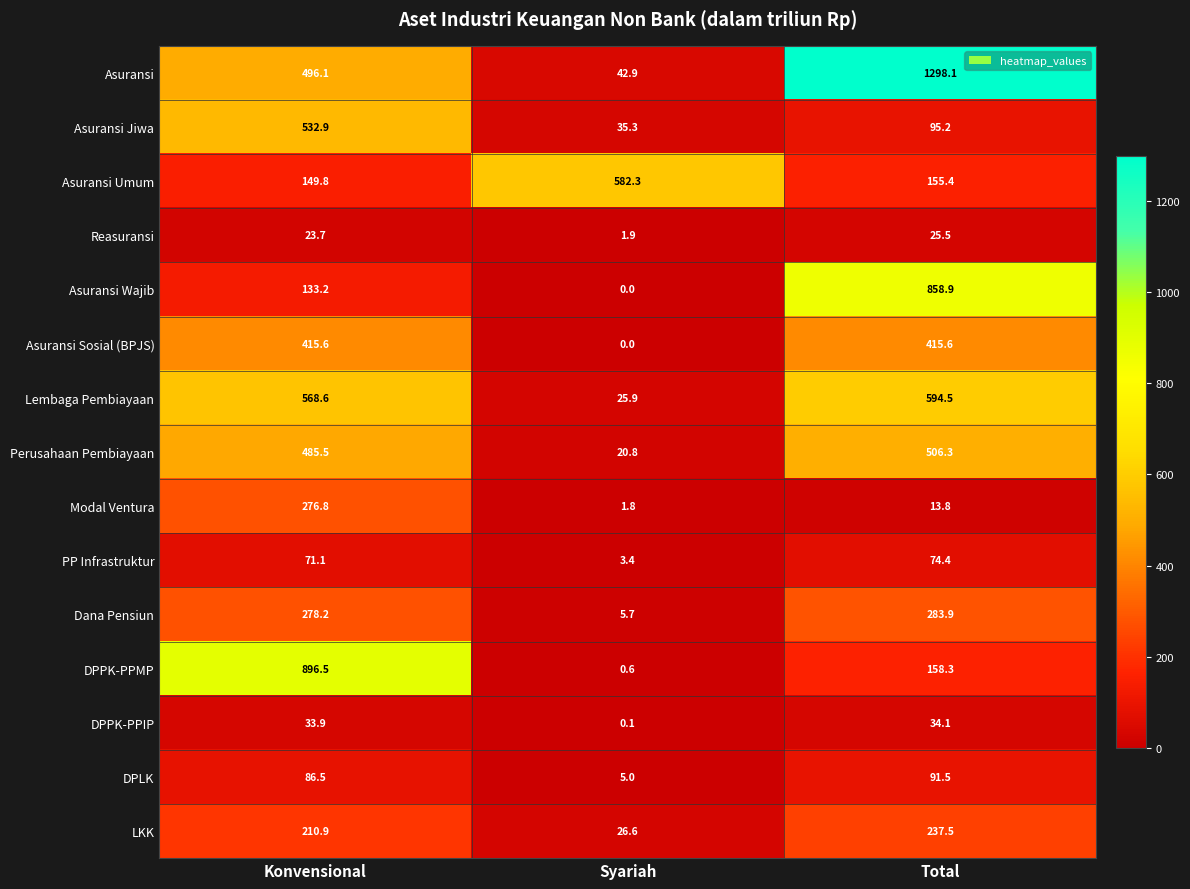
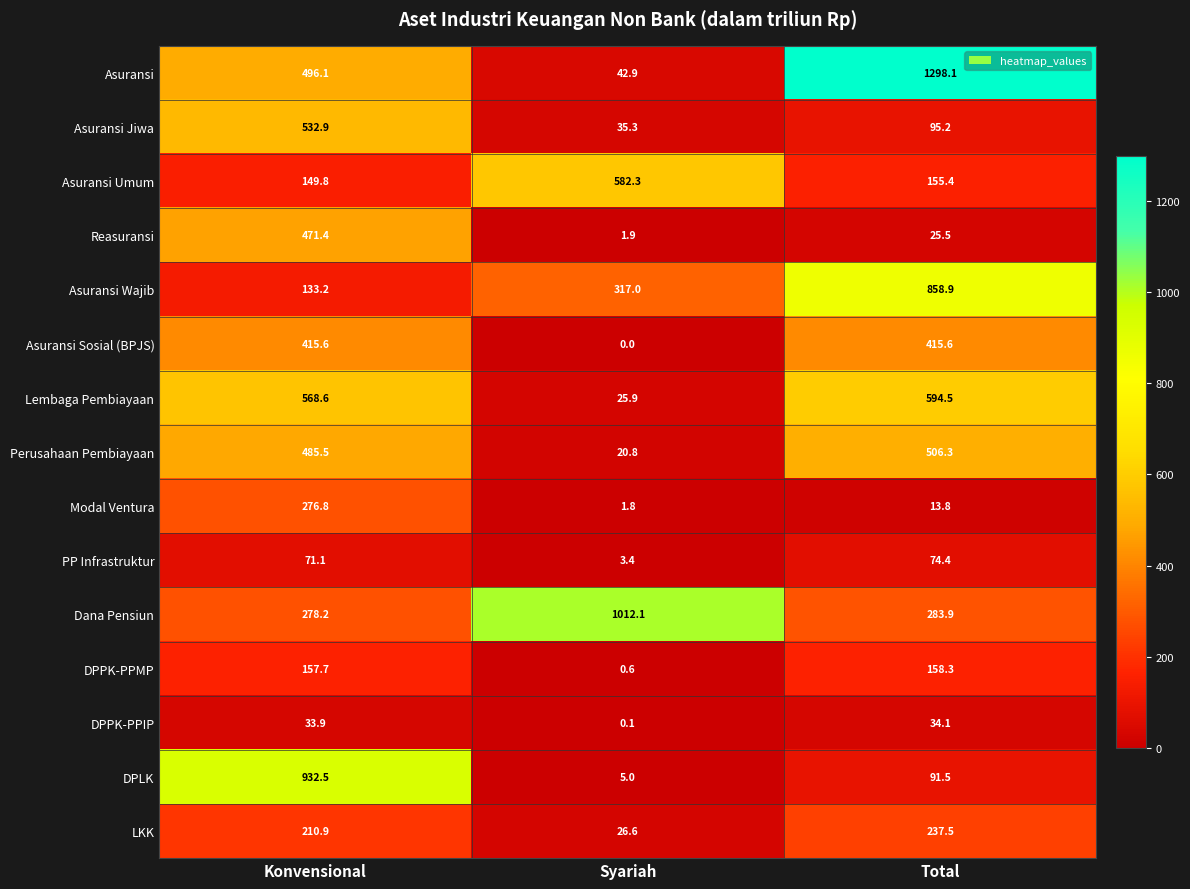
Reasuransi, Konvensional: 23.7 -> 471.4
Asuransi Wajib, Syariah: 0.0 -> 317.0
Dana Pensiun, Syariah: 5.7 -> 1012.1
DPPK-PPMP, Konvensional: 896.5 -> 157.7
DPLK, Konvensional: 86.5 -> 932.5
